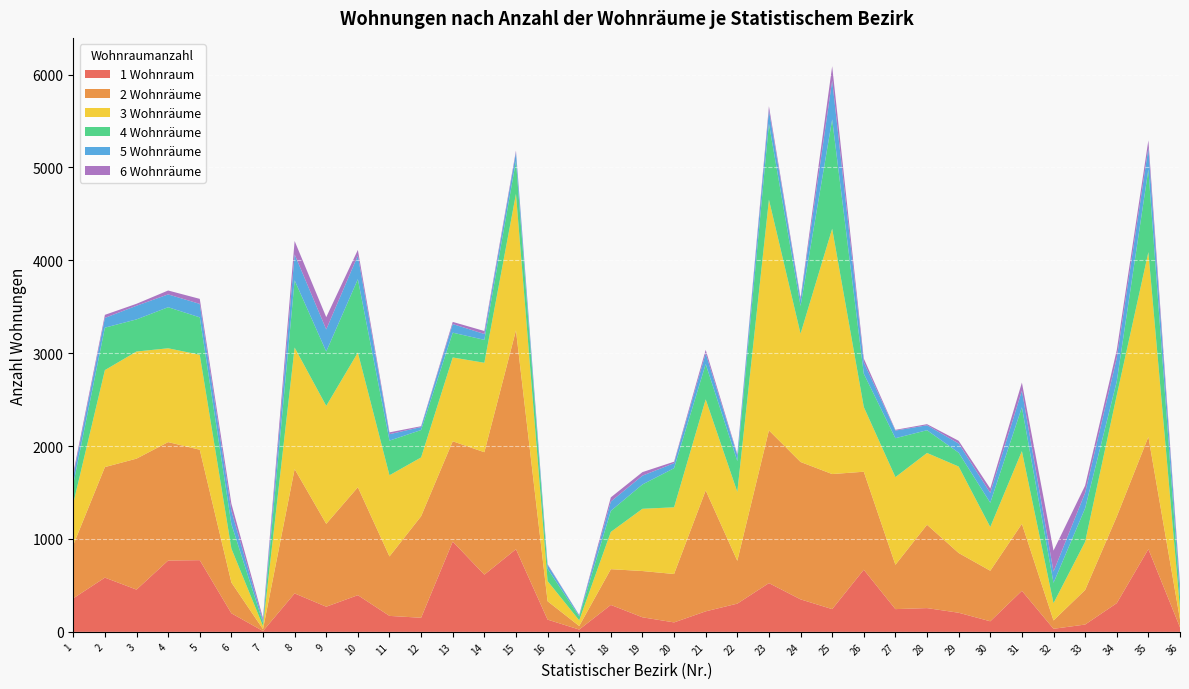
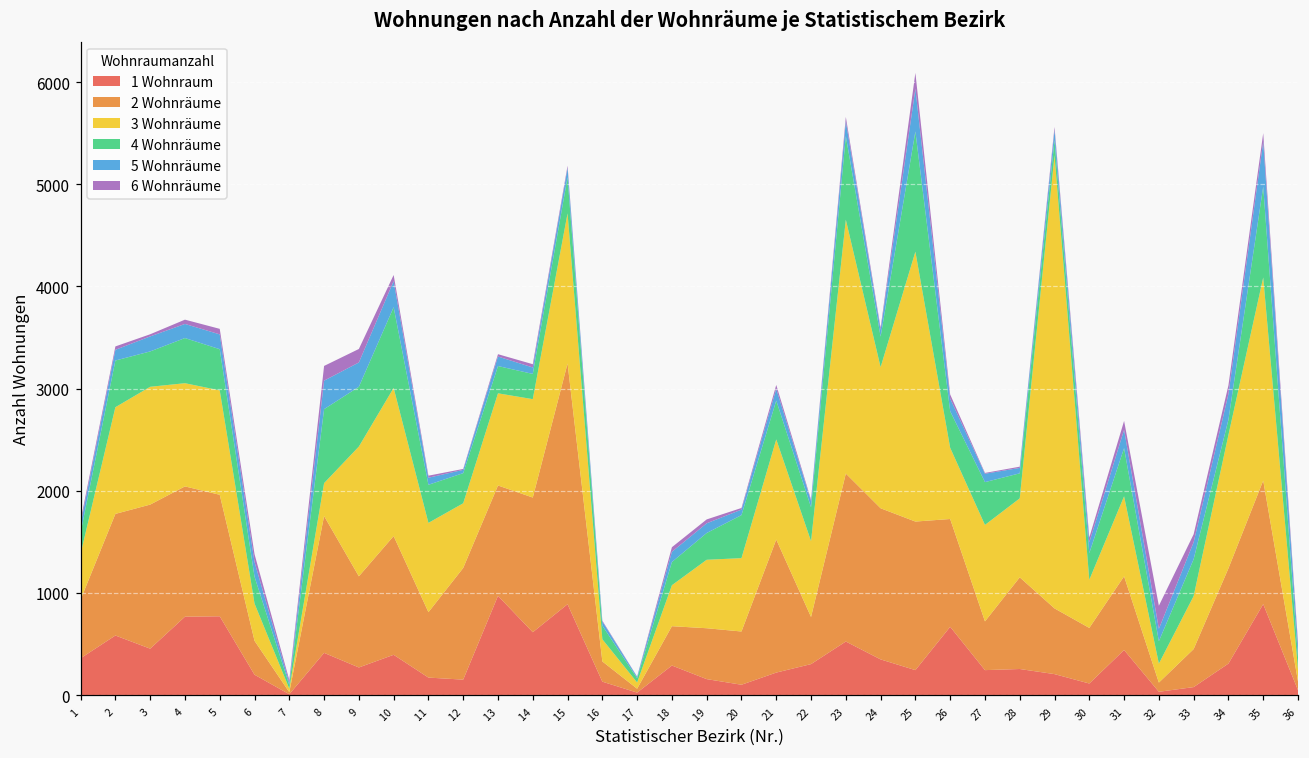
3 Wohnräume, 8: 1300 -> 300
3 Wohnräume, 29: 900 -> 4400
5 Wohnräume, 35: 200 -> 400
